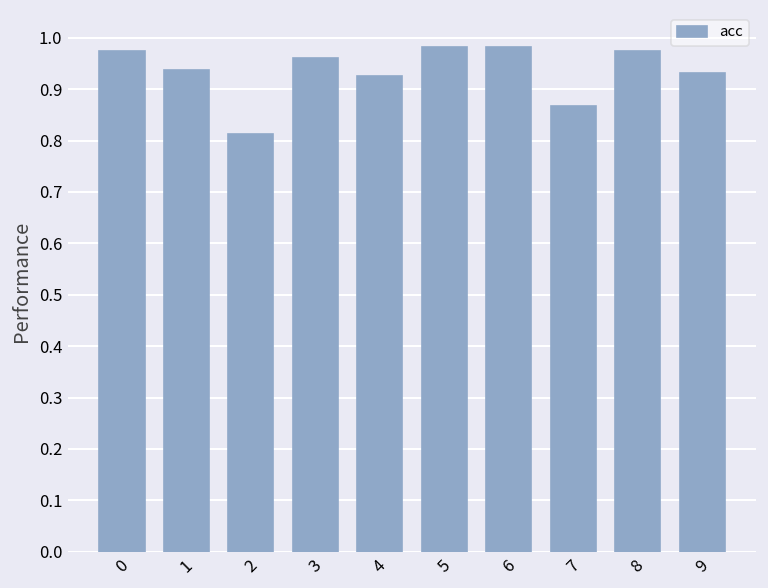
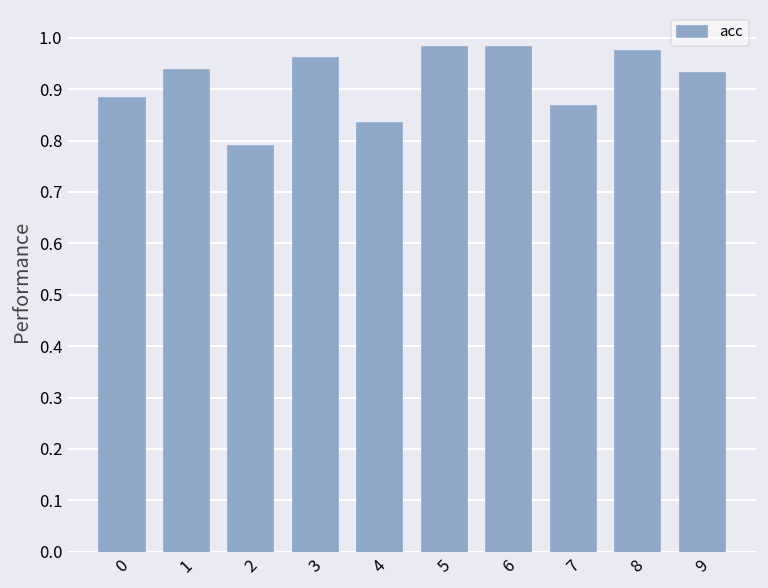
0: 0.97 -> 0.88
2: 0.81 -> 0.79
4: 0.93 -> 0.83
